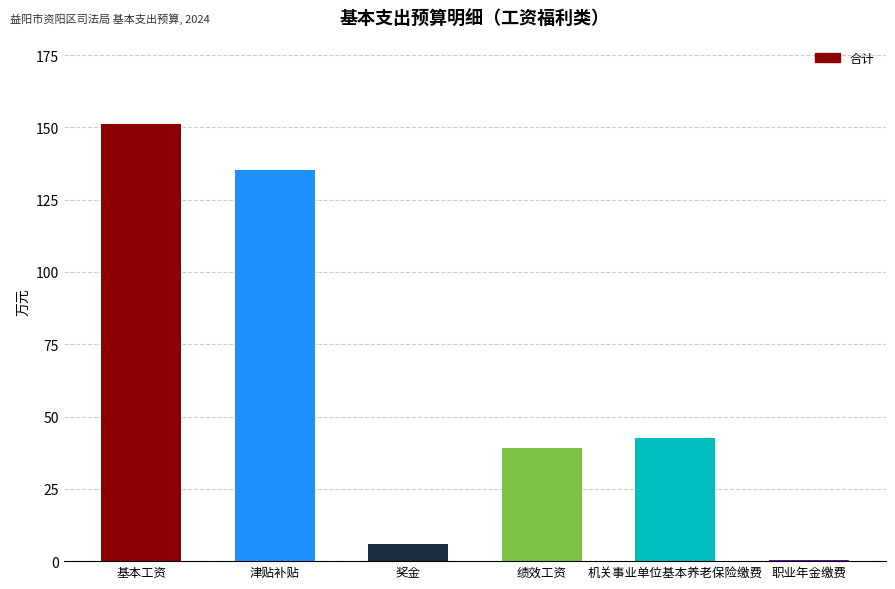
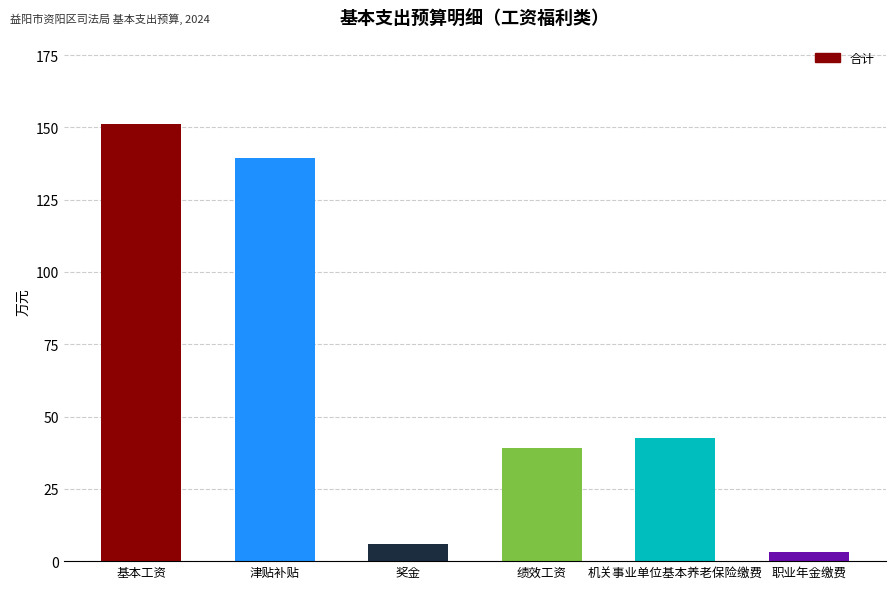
津贴补贴: 135 -> 139
职业年金缴费: 0 -> 3
